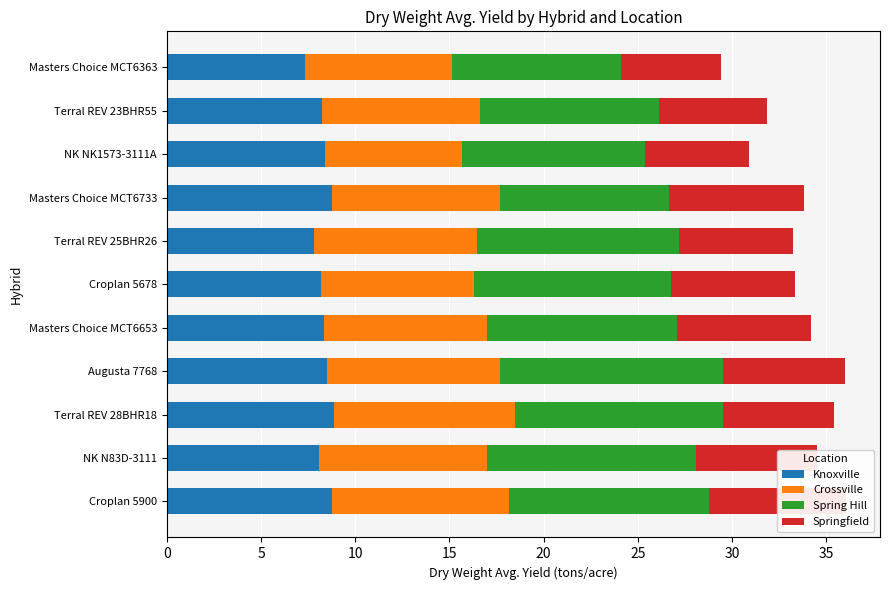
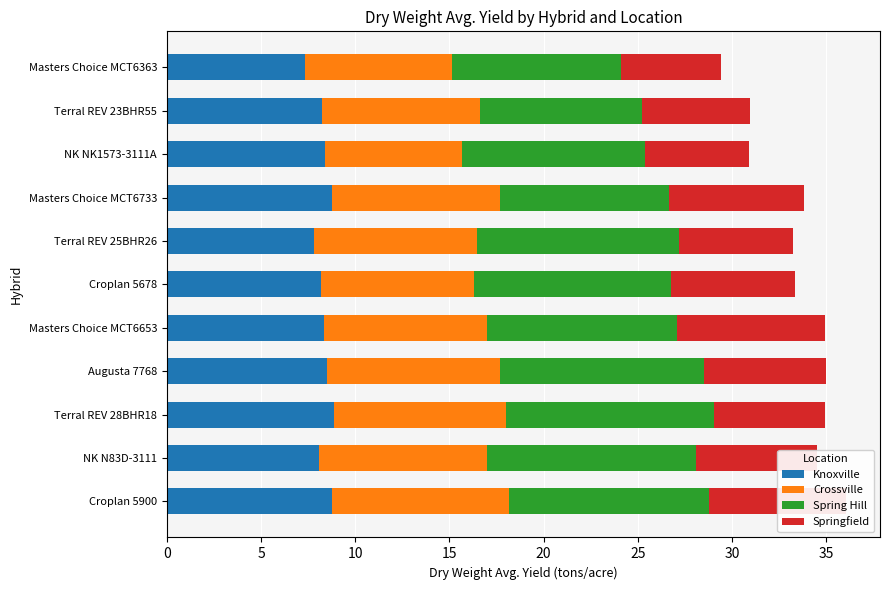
Spring Hill, Terral REV 23BHR55: 9.5 -> 8.6
Springfield, Masters Choice MCT6653: 7.1 -> 7.8
Spring Hill, Augusta 7768: 11.8 -> 10.8
Crossville, Terral REV 28BHR18: 9.6 -> 9.1
